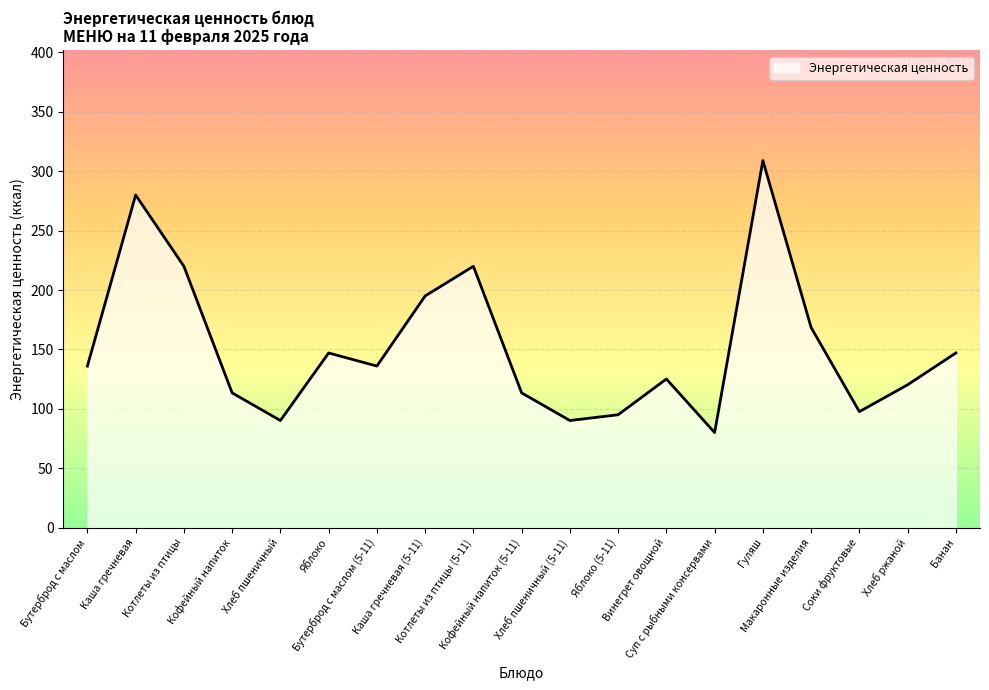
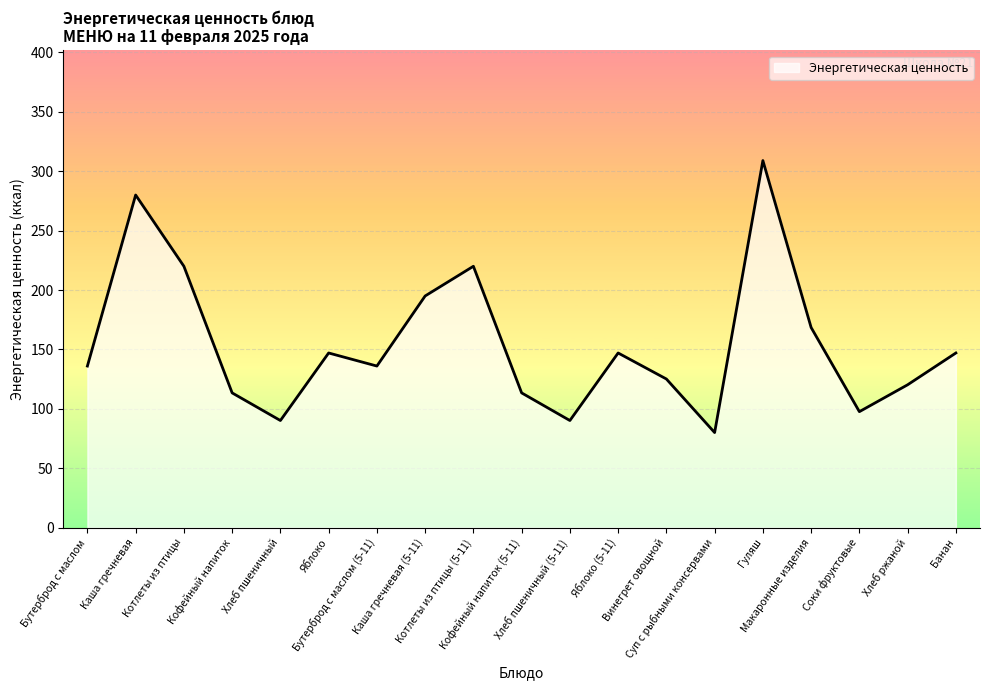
Яблоко (5-11): 95 -> 147
